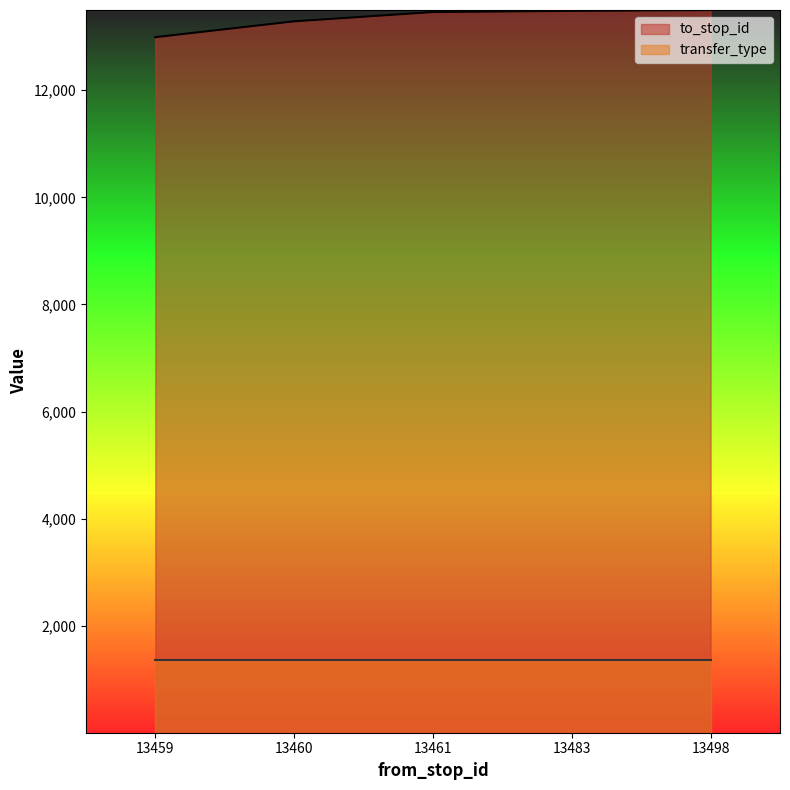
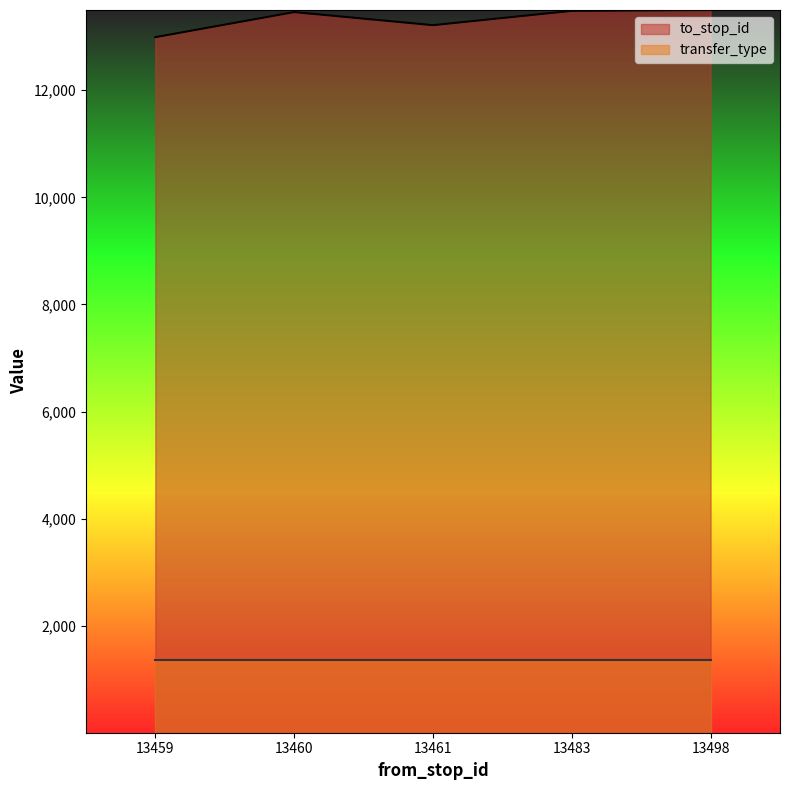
to_stop_id, 13460: 13,300 -> 13,500
to_stop_id, 13461: 13,500 -> 13,200
